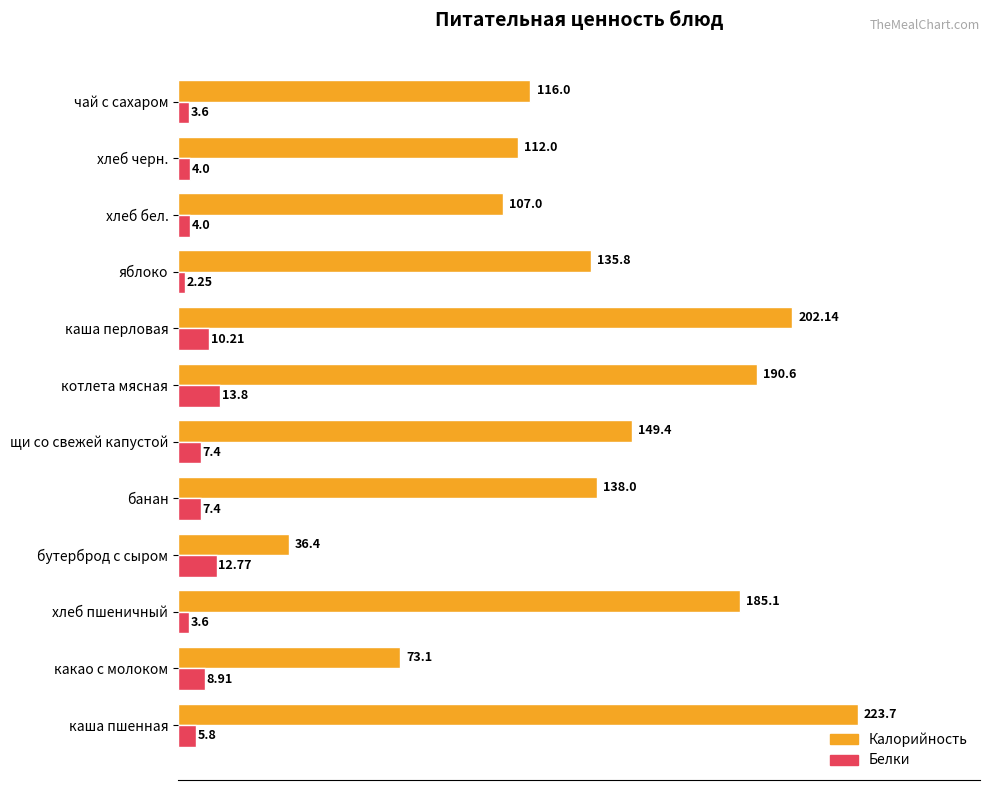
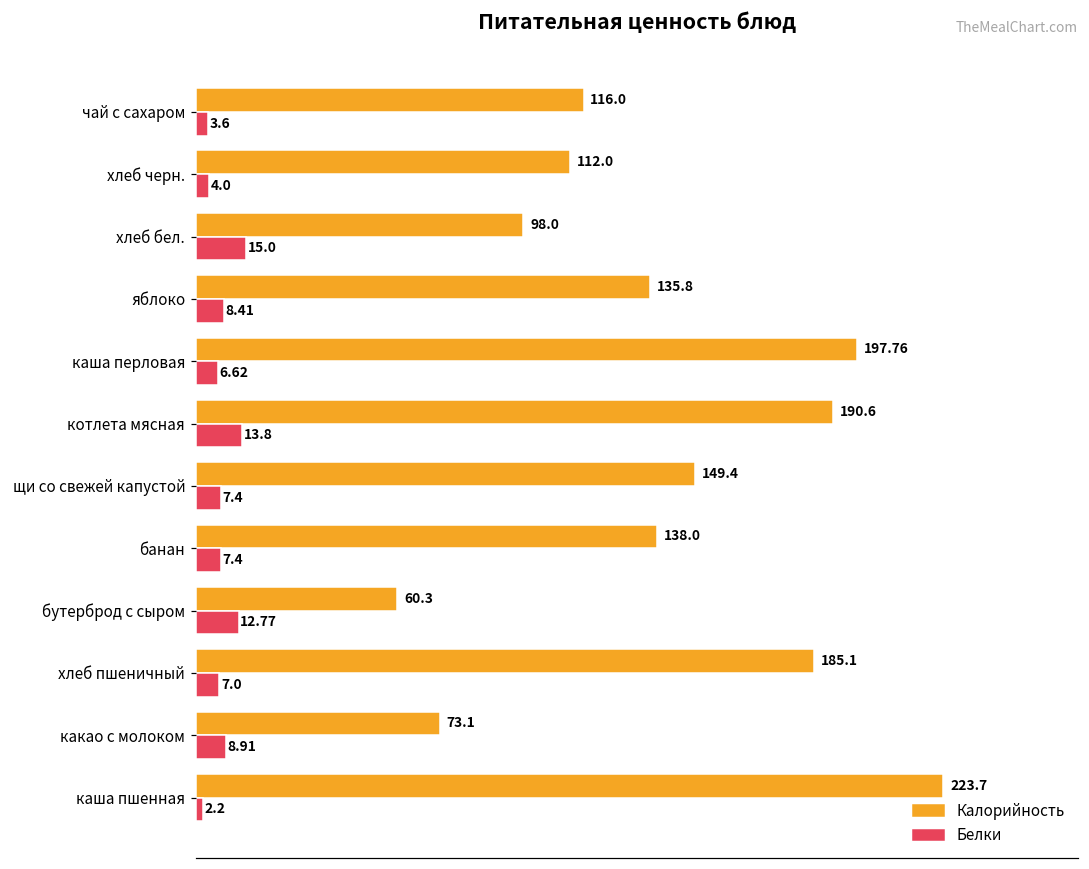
Калорийность, хлеб бел.: 107.0 -> 98.0
Белки, хлеб бел.: 4.0 -> 15.0
Белки, яблоко: 2.25 -> 8.41
Калорийность, каша перловая: 202.14 -> 197.76
Белки, каша перловая: 10.21 -> 6.62
Калорийность, бутерброд с сыром: 36.4 -> 60.3
Белки, хлеб пшеничный: 3.6 -> 7.0
Белки, каша пшенная: 5.8 -> 2.2
